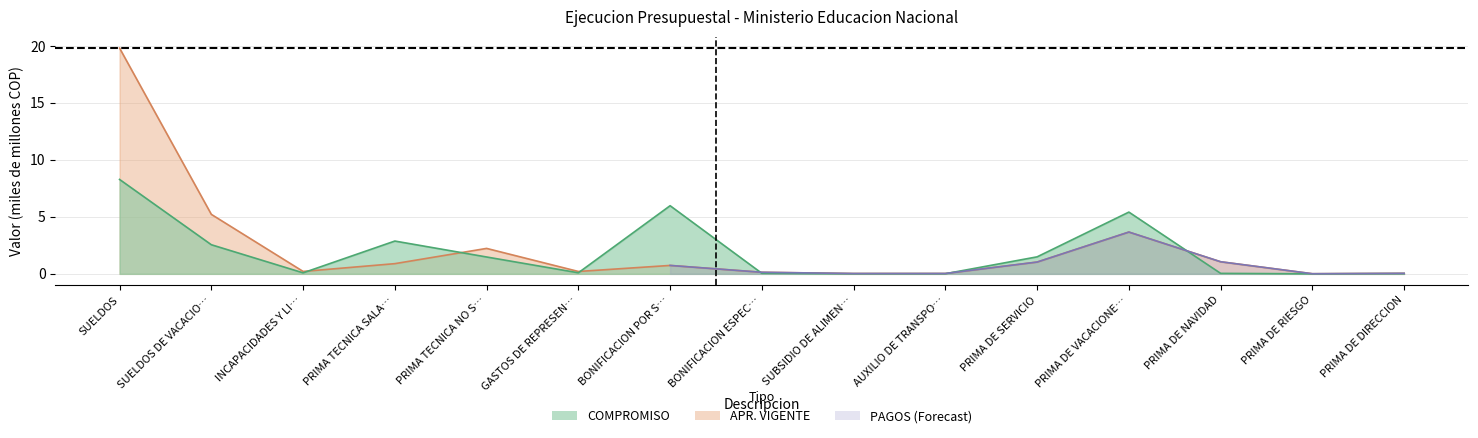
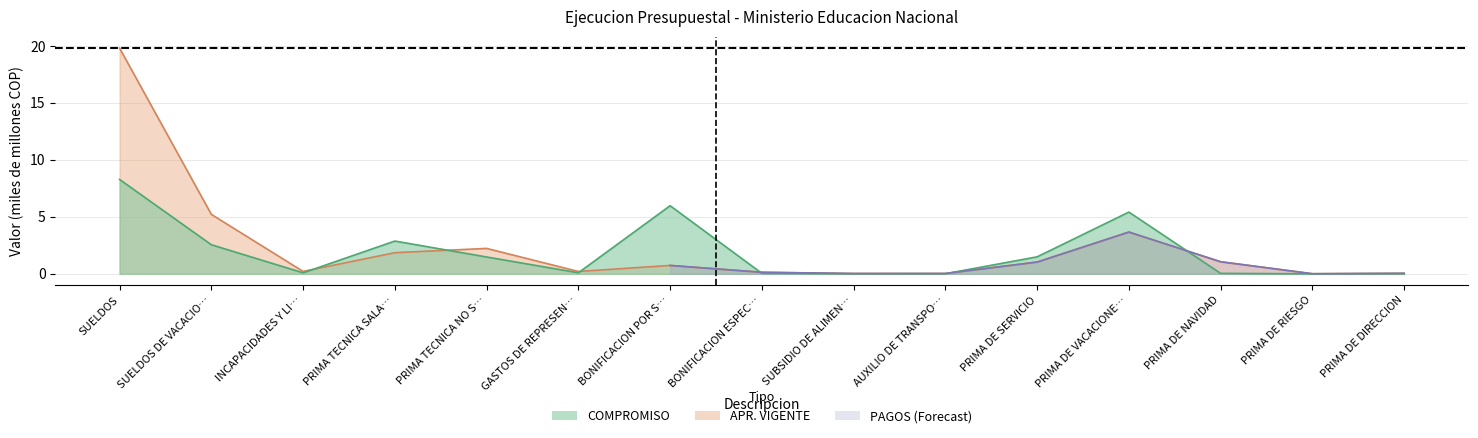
APR. VIGENTE, PRIMA TECNICA SALA…: 0.9 -> 1.9
